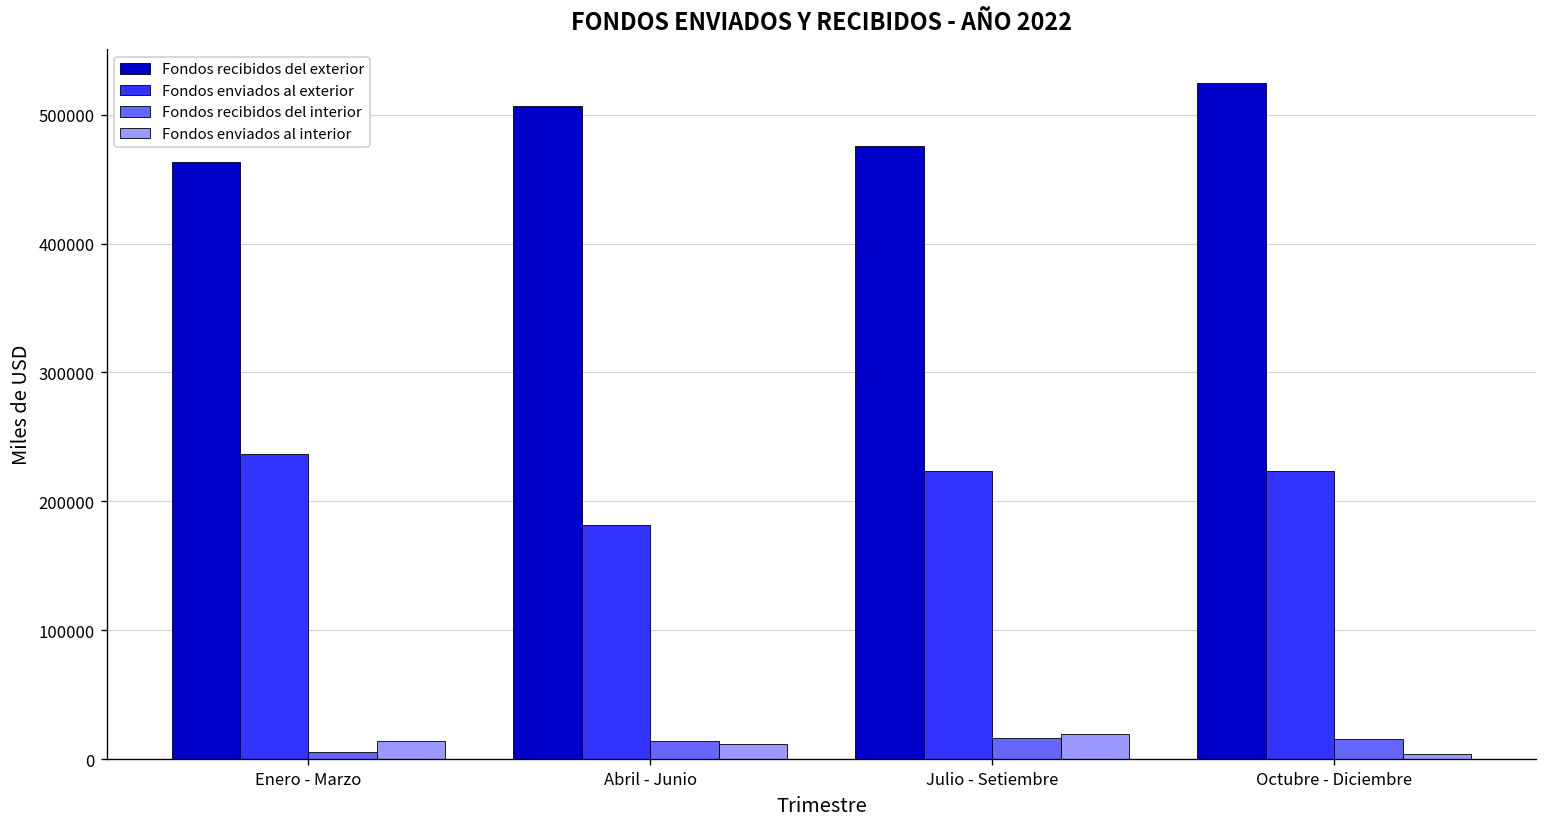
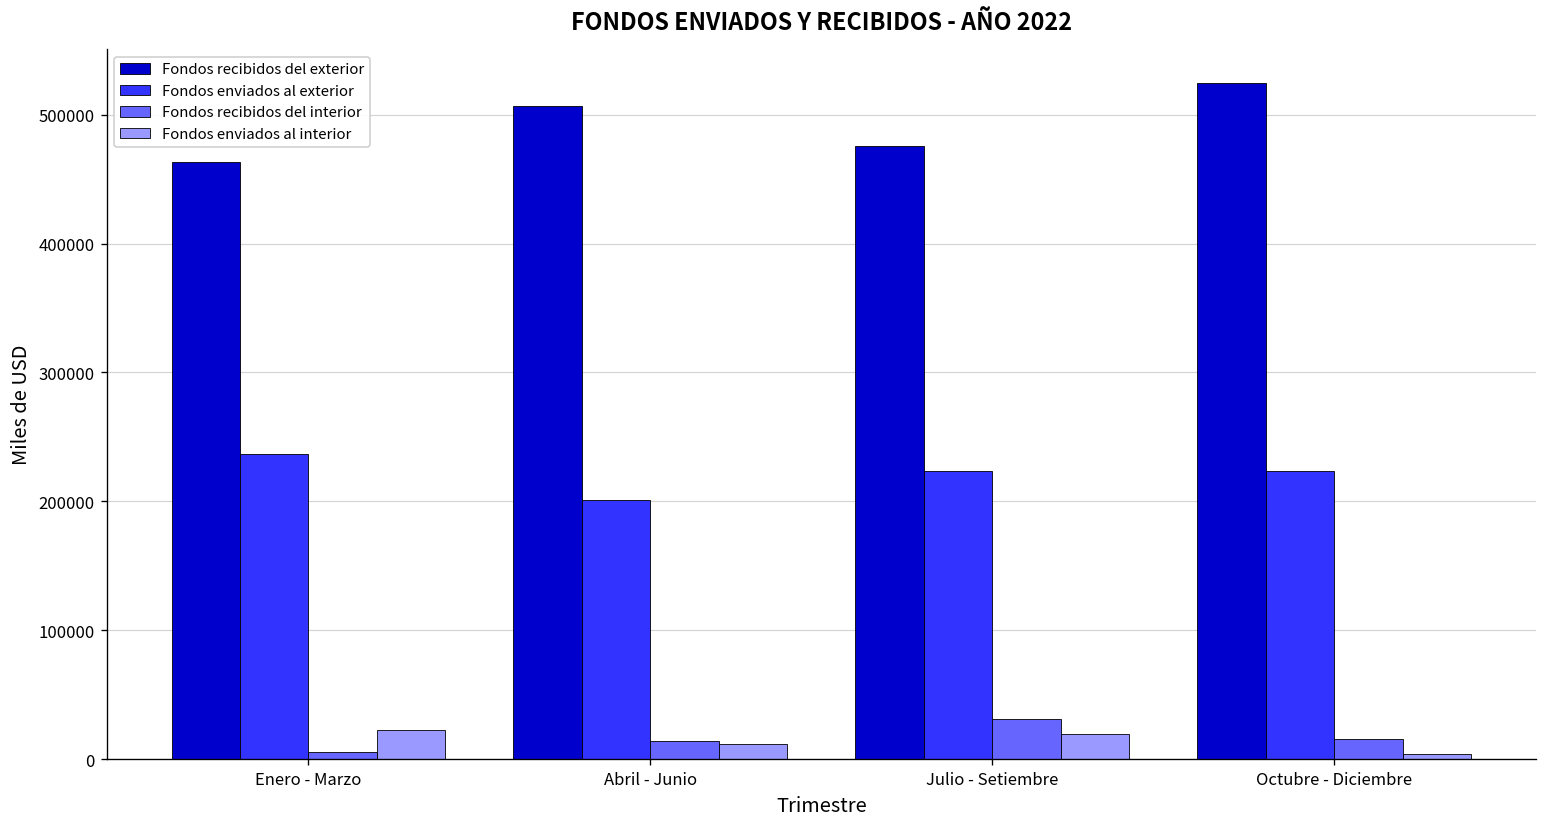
Fondos enviados al interior, Enero - Marzo: 15000 -> 23000
Fondos enviados al exterior, Abril - Junio: 181000 -> 201000
Fondos recibidos del interior, Julio - Setiembre: 16000 -> 31000
